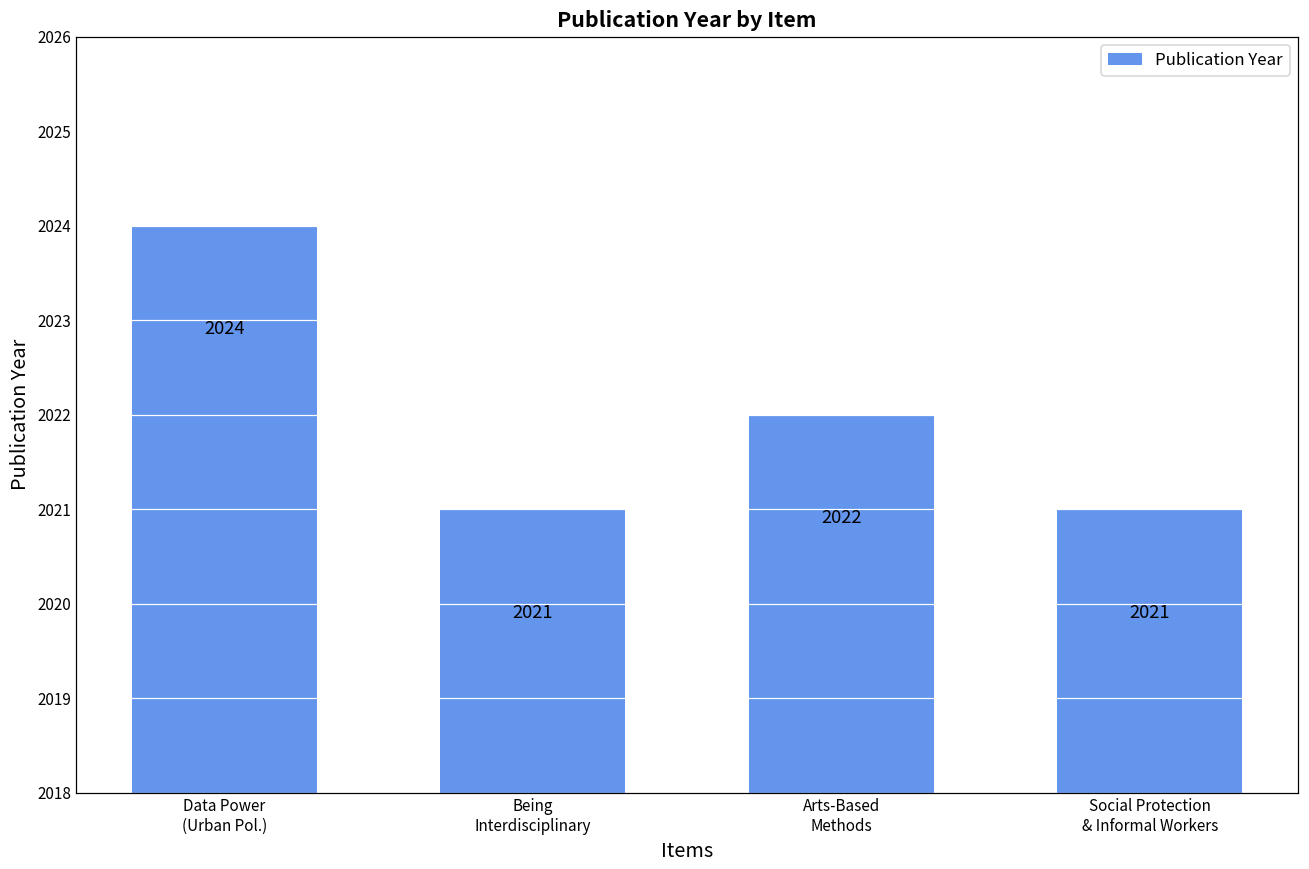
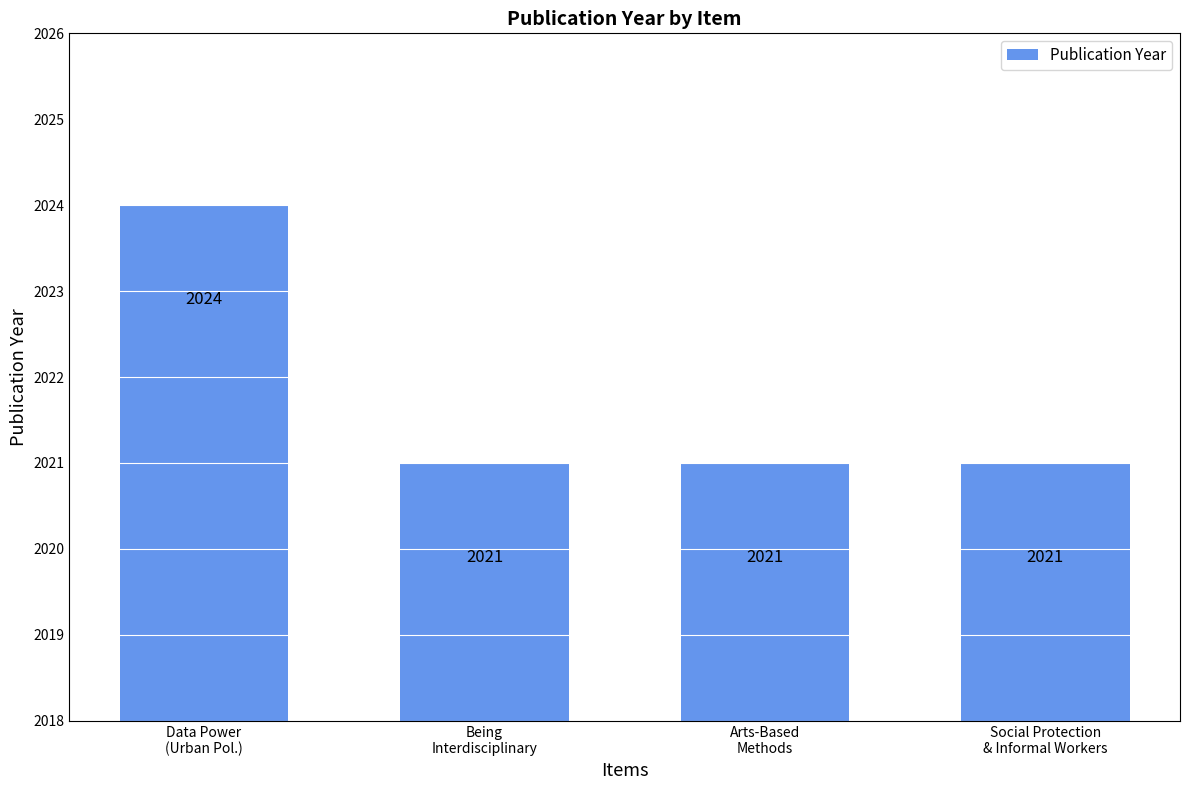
Arts-Based Methods: 2022 -> 2021
